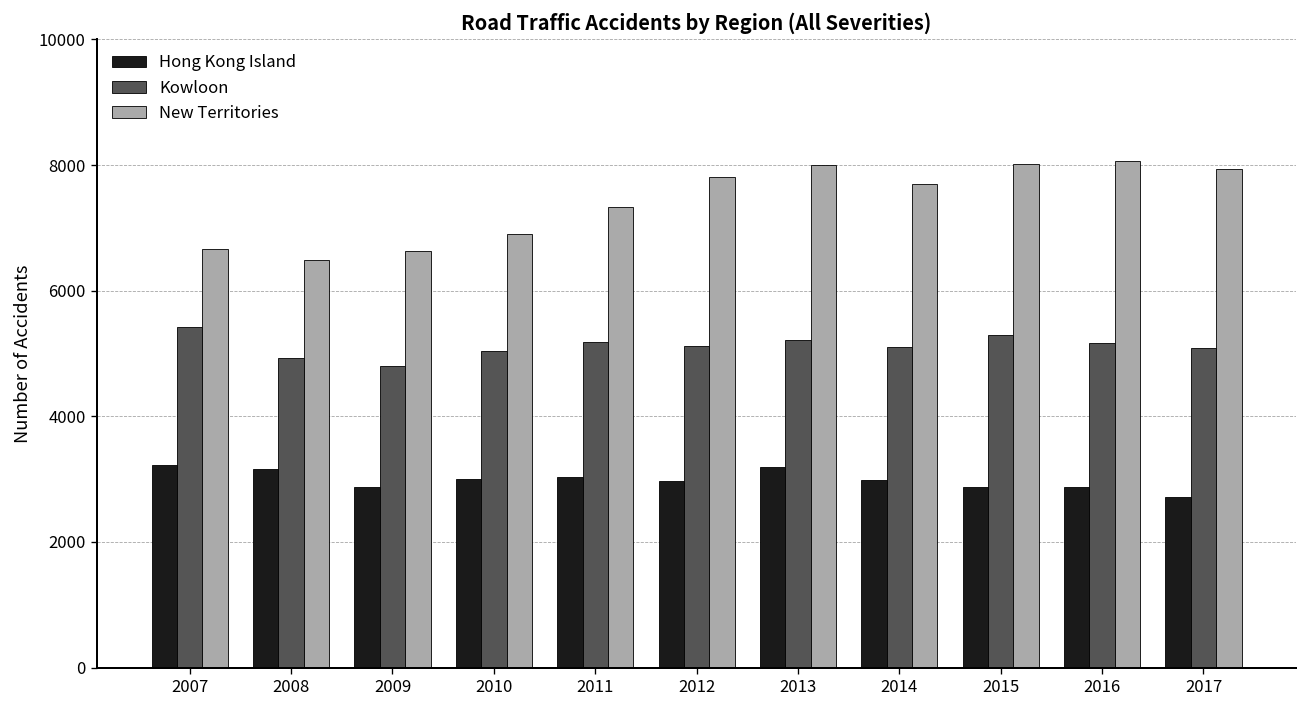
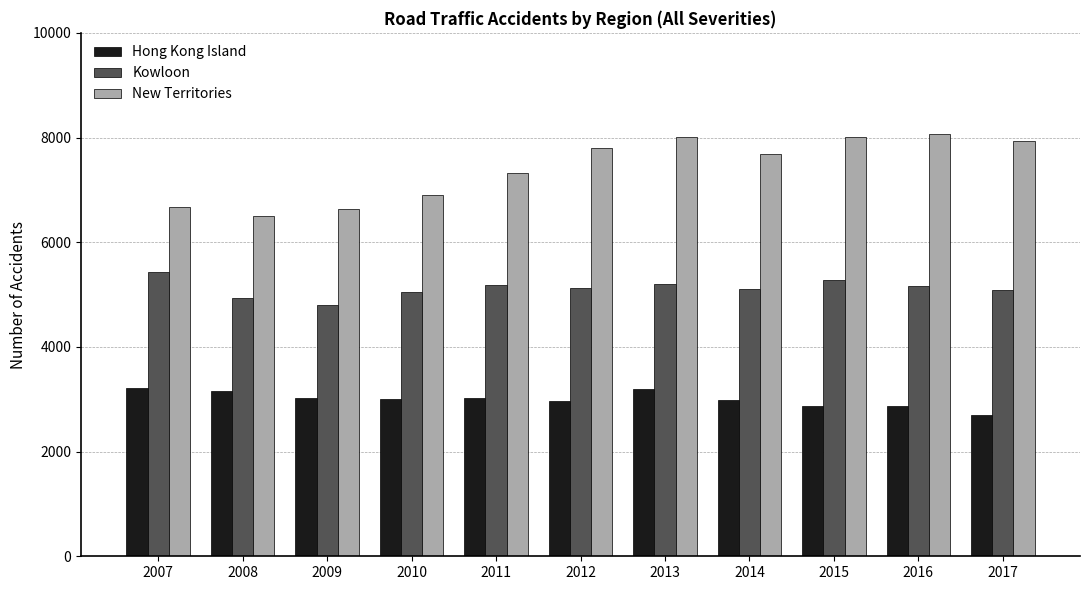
Hong Kong Island, 2009: 2900 -> 3000
